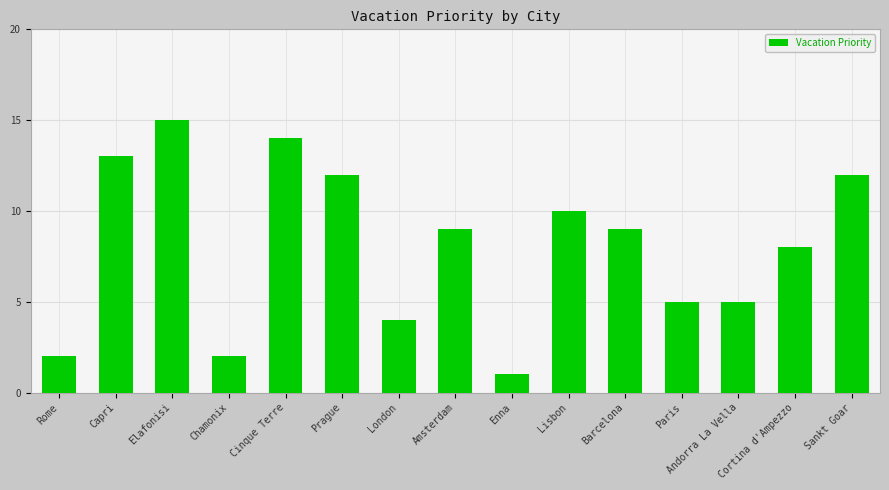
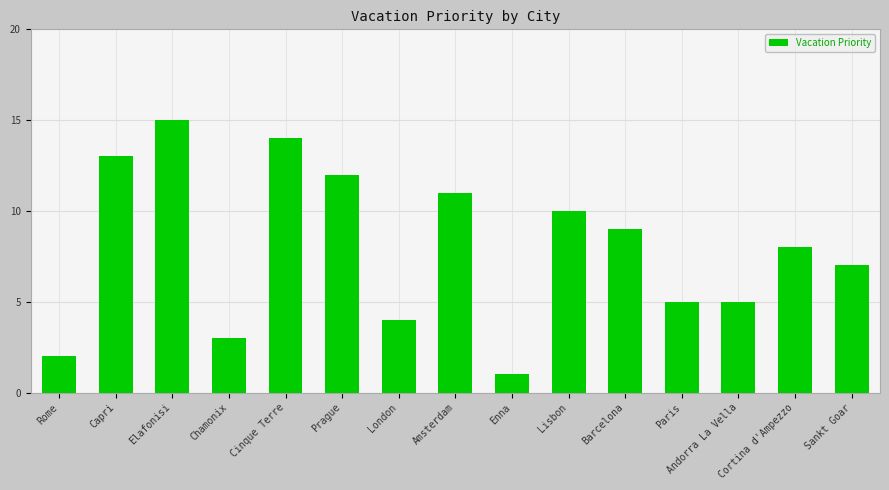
Chamonix: 2 -> 3
Amsterdam: 9 -> 11
Sankt Goar: 12 -> 7
